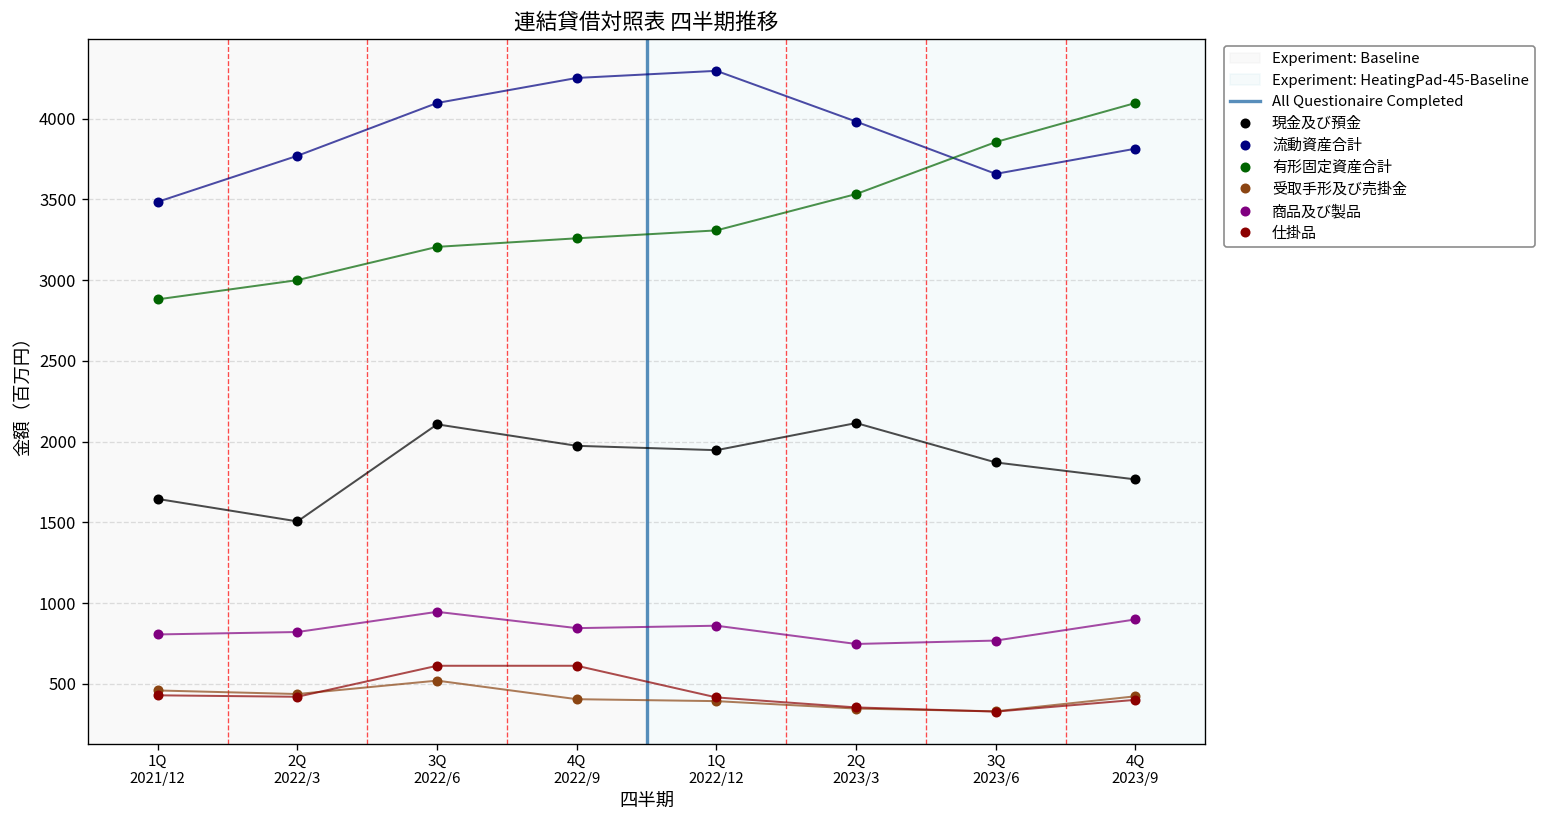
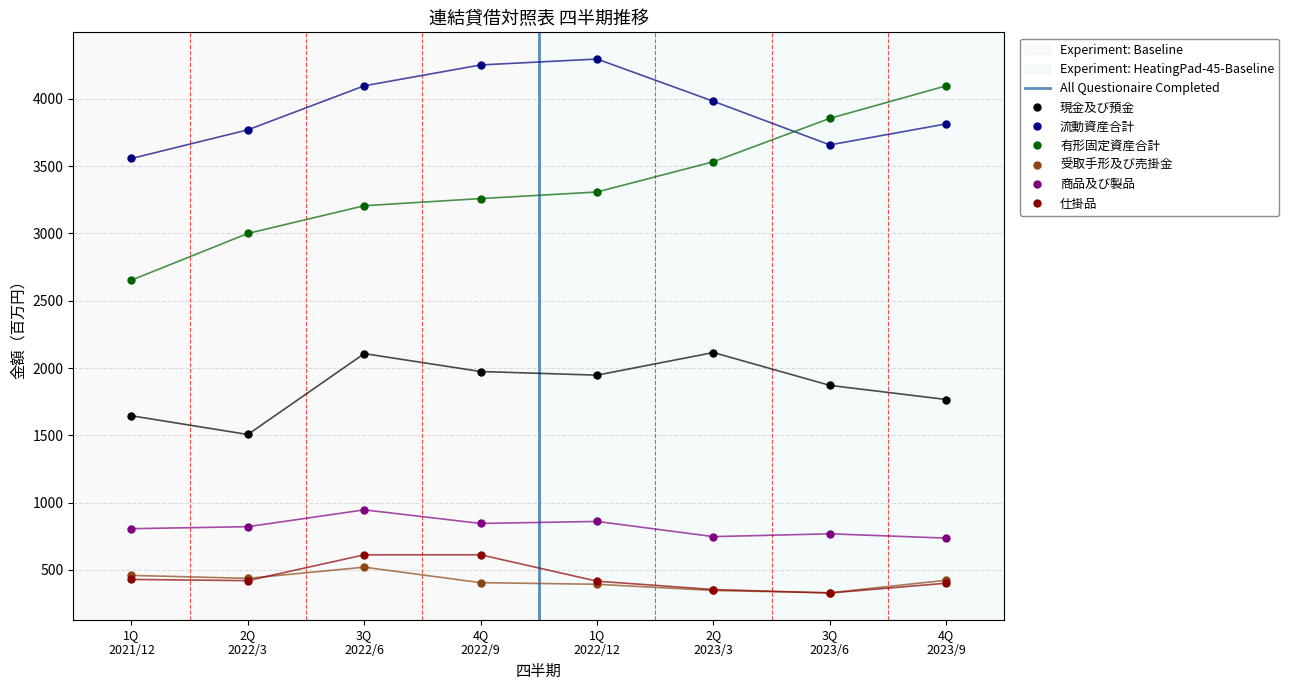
流動資産合計, 1Q 2021/12: 3490 -> 3560
有形固定資産合計, 1Q 2021/12: 2880 -> 2650
商品及び製品, 4Q 2023/9: 900 -> 740
